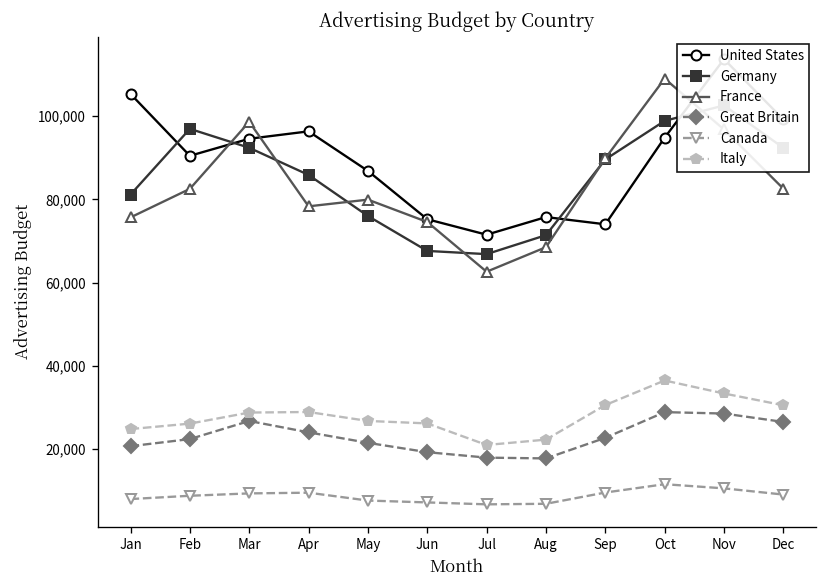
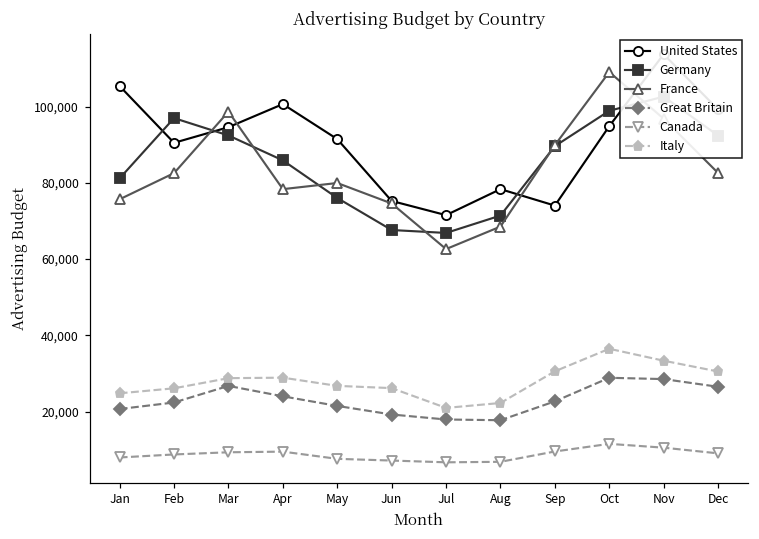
United States, Apr: 96,000 -> 101,000
United States, May: 87,000 -> 91,000
United States, Aug: 76,000 -> 78,000
